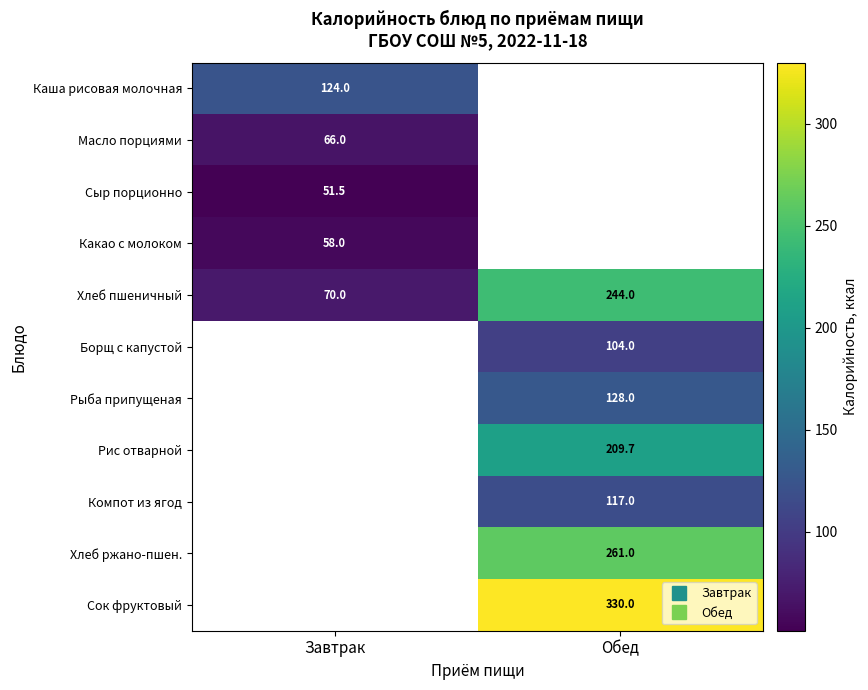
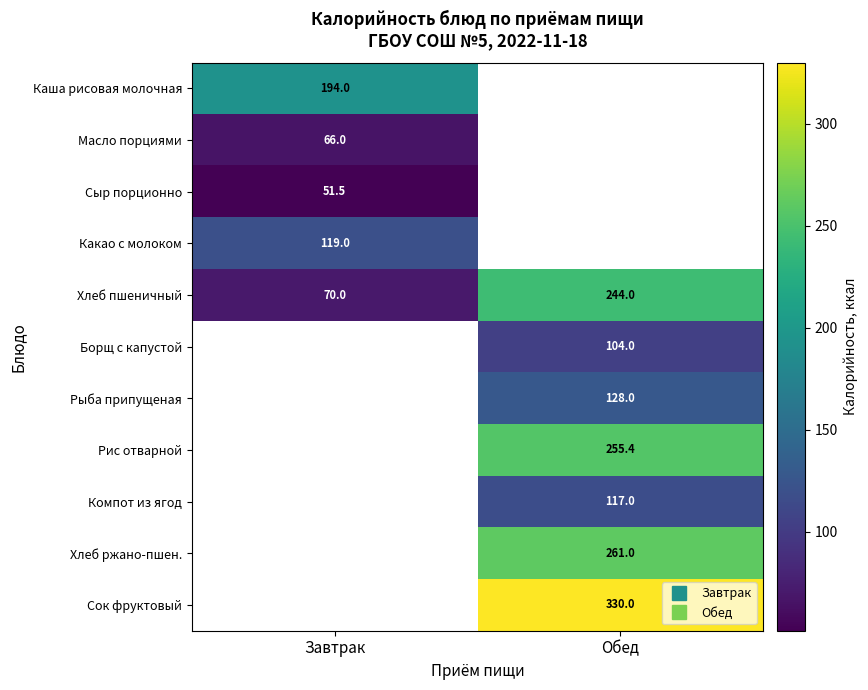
Каша рисовая молочная, Завтрак: 124.0 -> 194.0
Какао с молоком, Завтрак: 58.0 -> 119.0
Рис отварной, Обед: 209.7 -> 255.4
